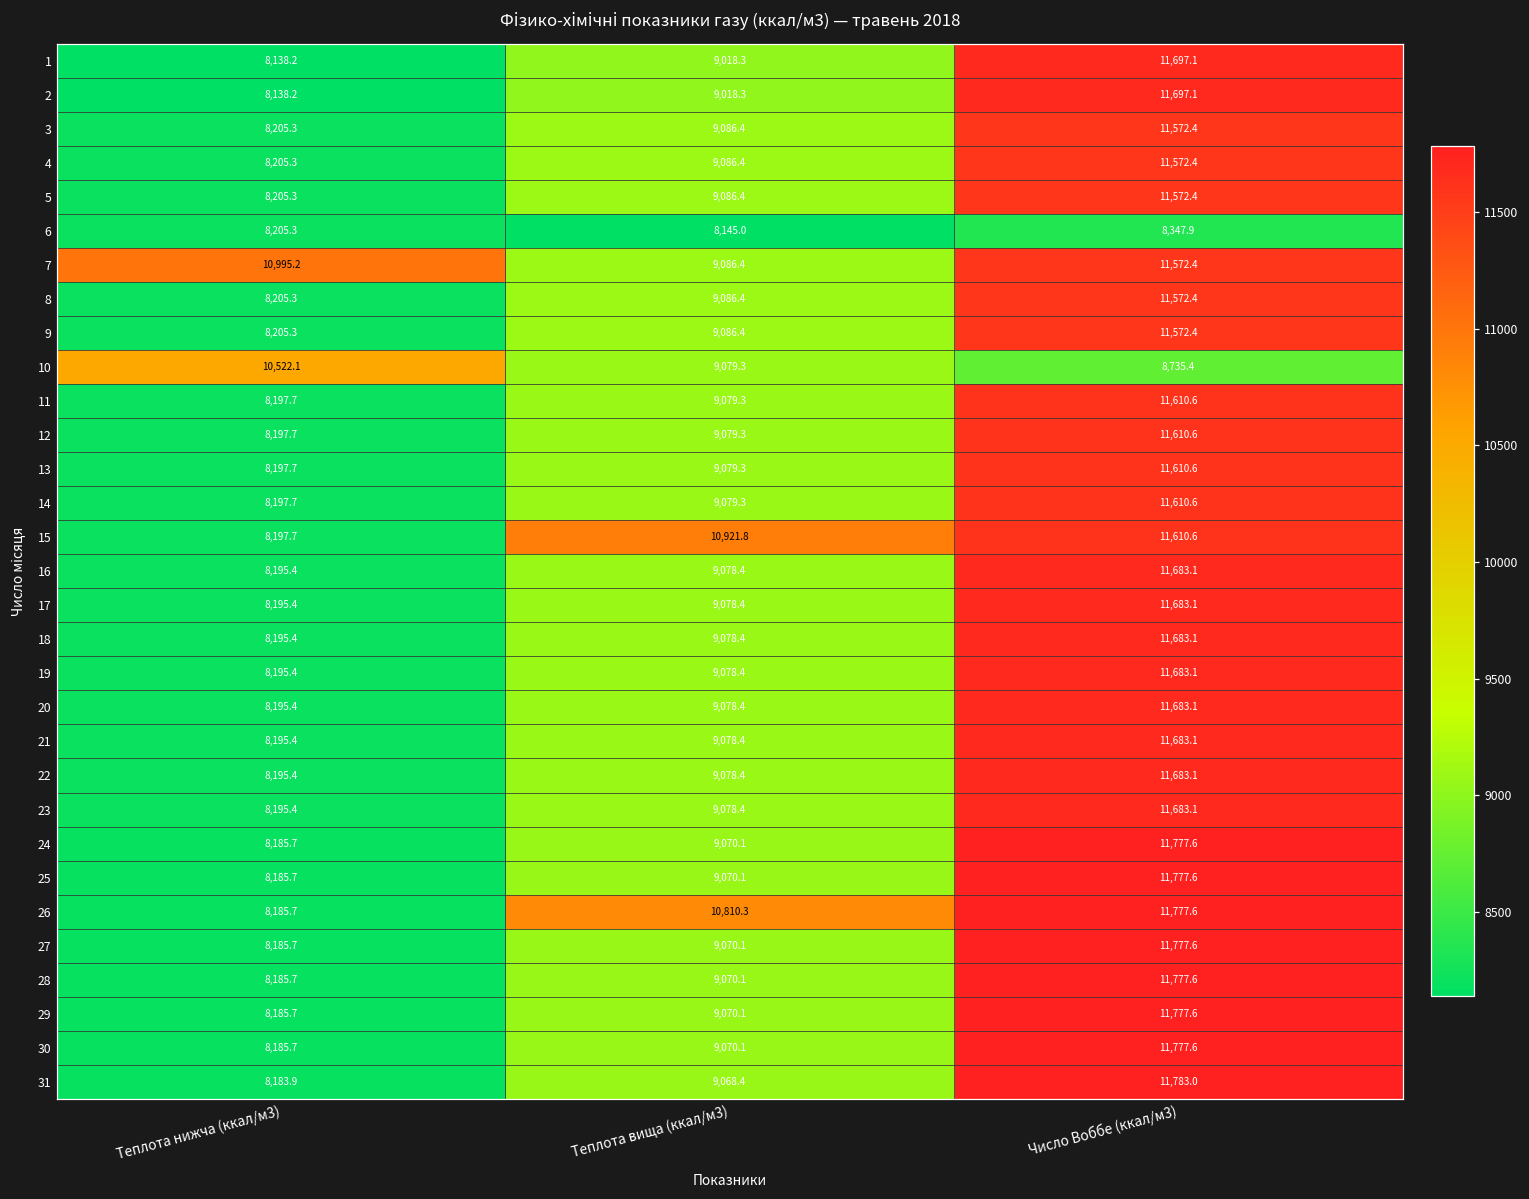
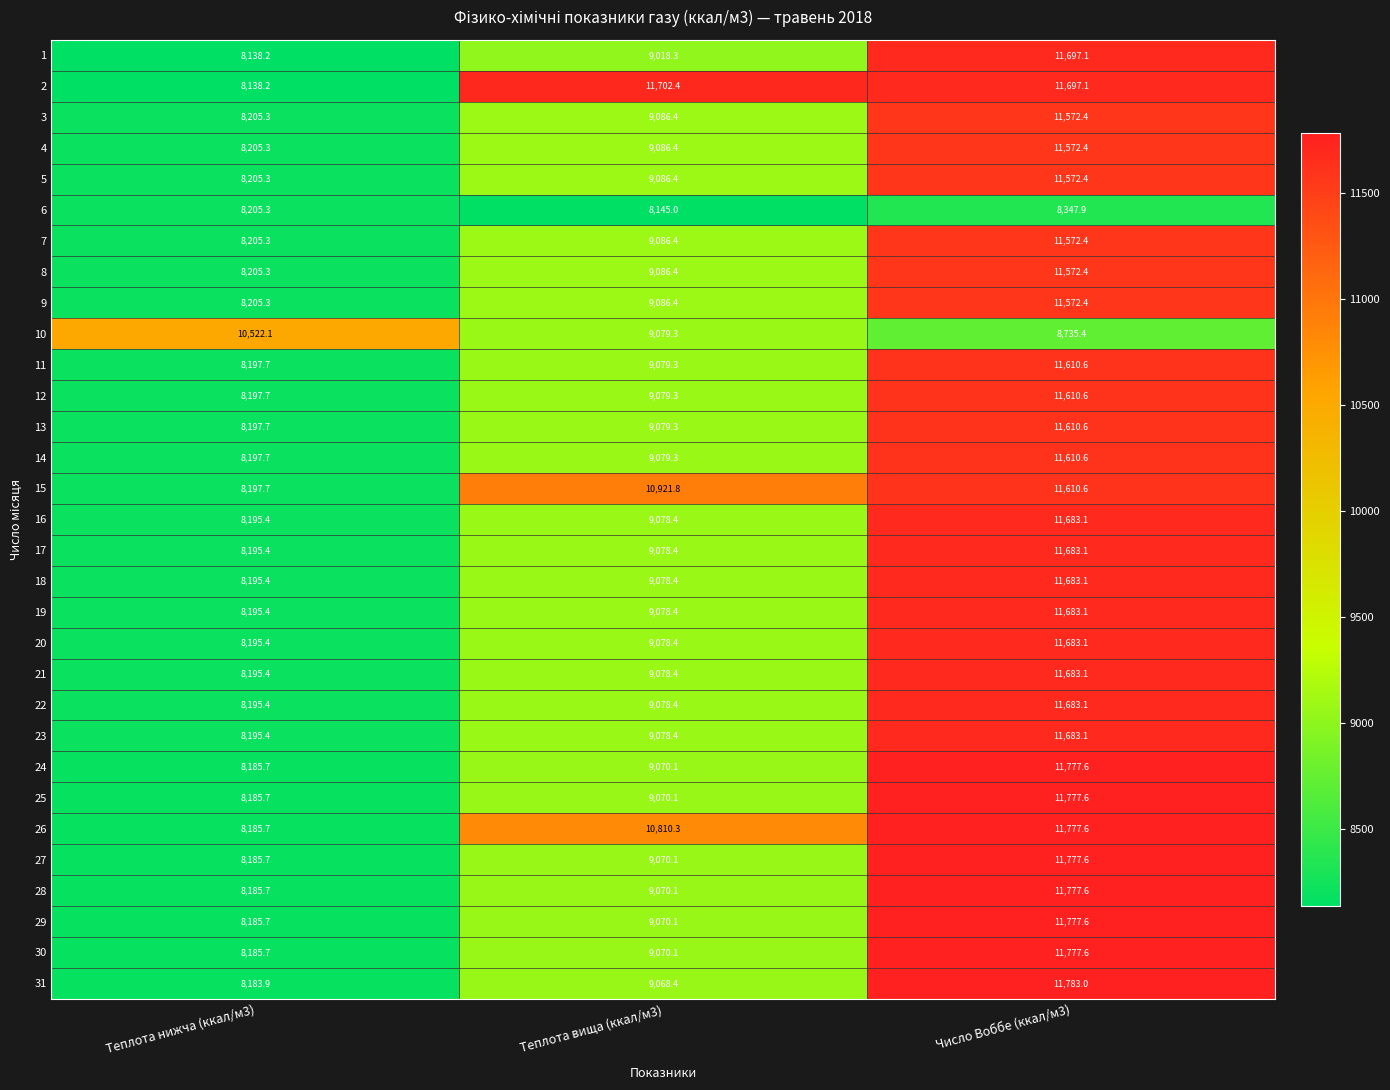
2, Теплота вища (ккал/м3): 9,018.3 -> 11,702.4
7, Теплота нижча (ккал/м3): 10,995.2 -> 8,205.3
